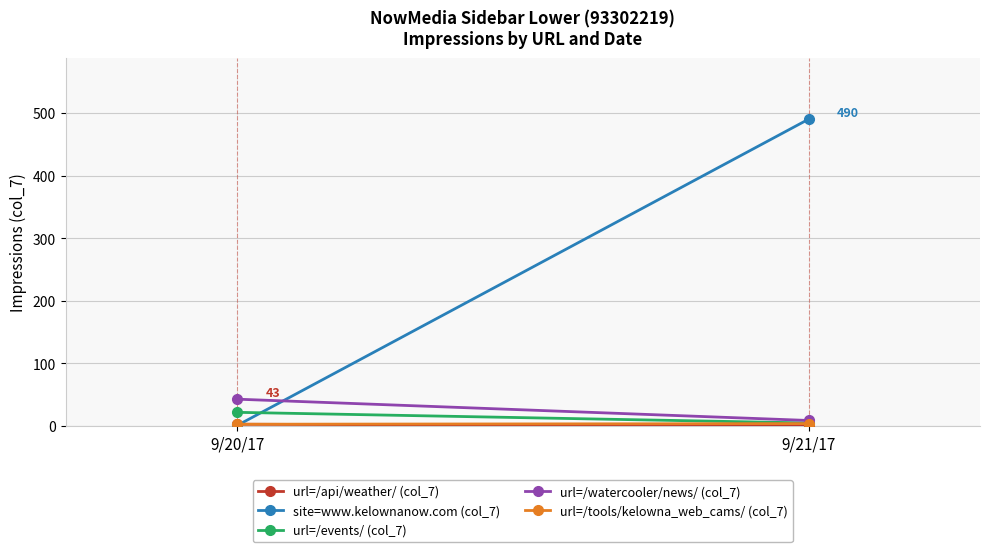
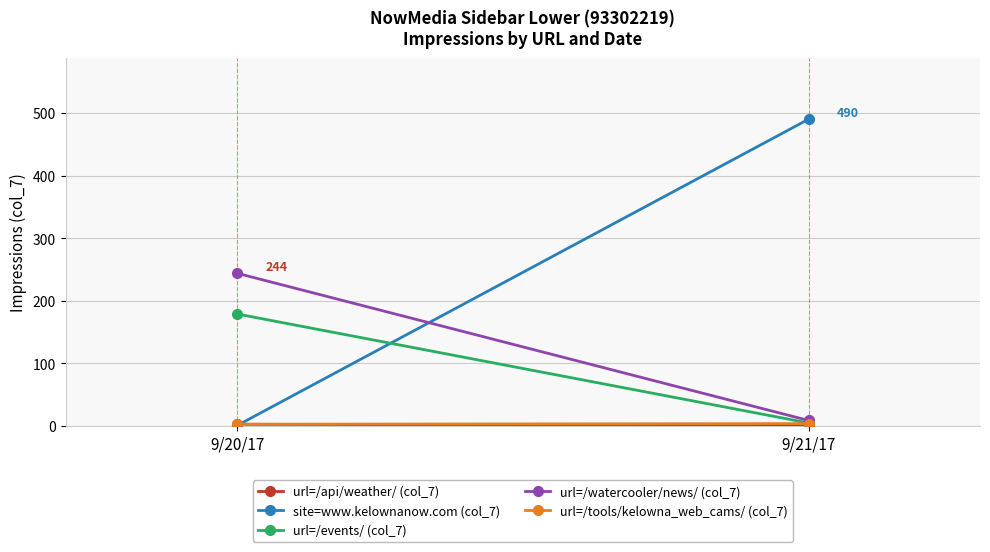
url=/events/ (col_7), 9/20/17: 20 -> 180
url=/watercooler/news/ (col_7), 9/20/17: 43 -> 244
